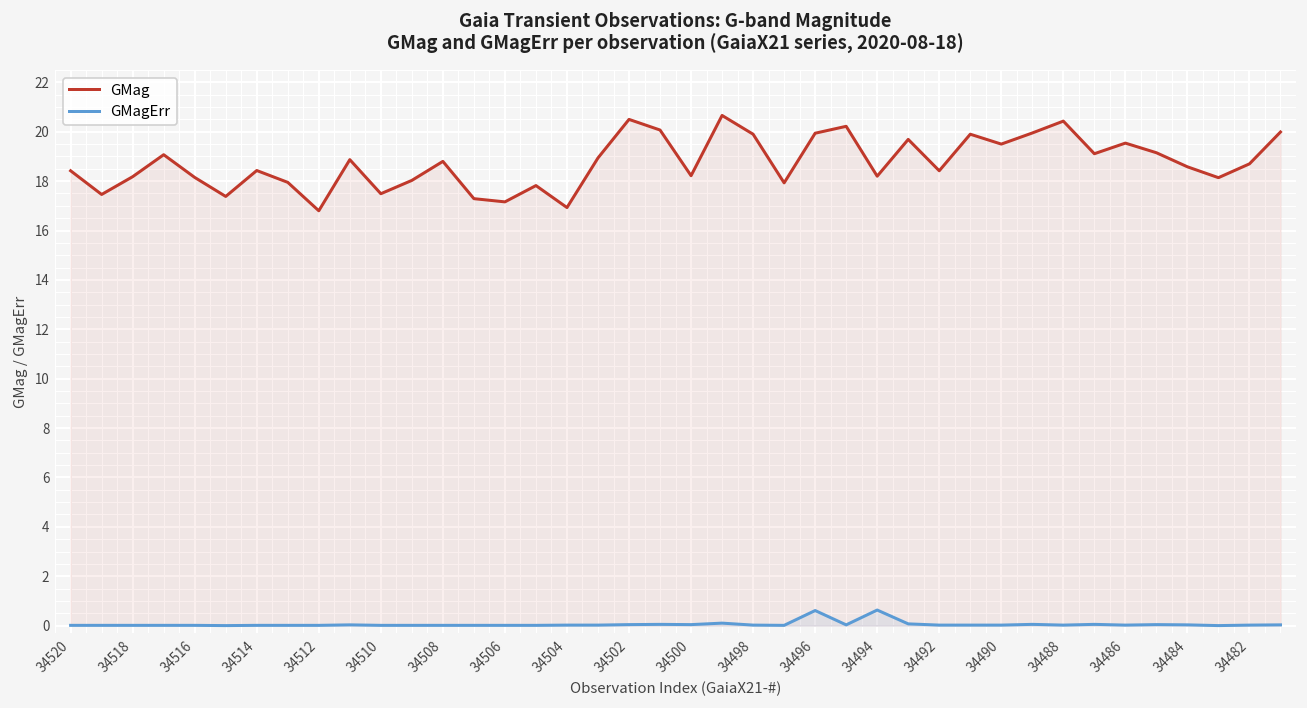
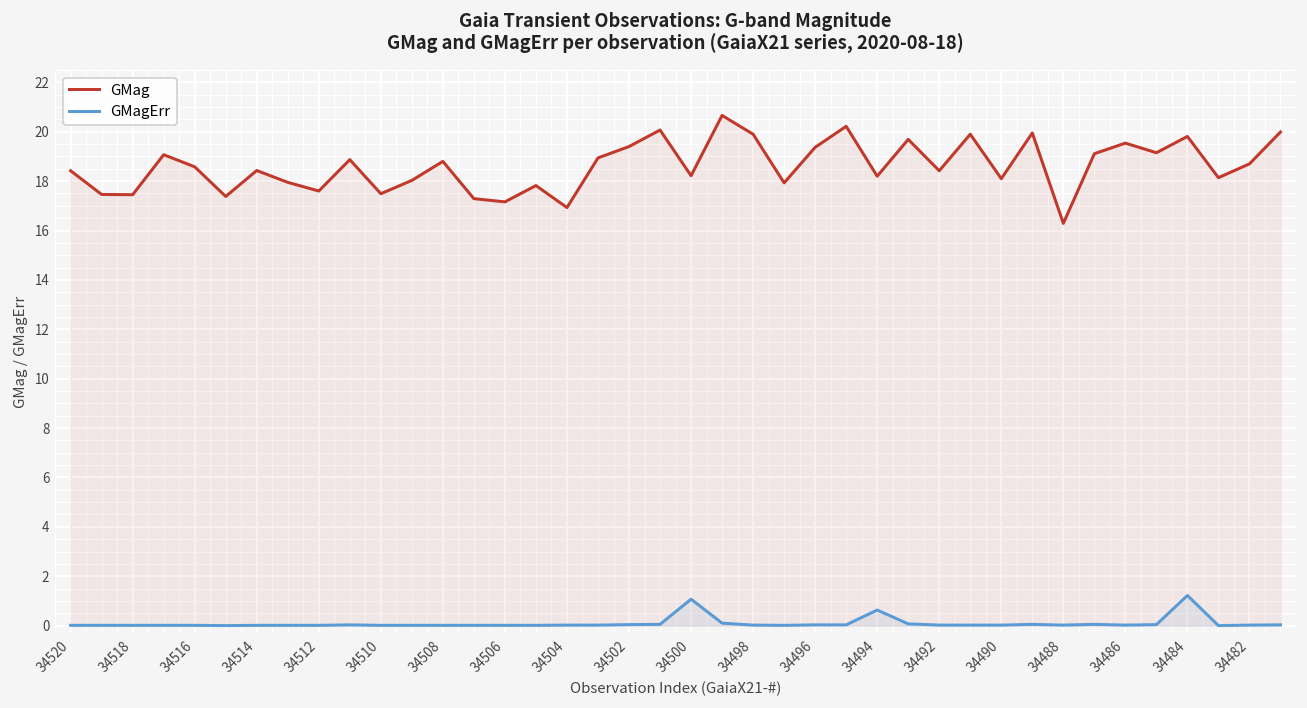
GMag, 34518: 18.2 -> 17.5
GMag, 34516: 18.2 -> 18.6
GMag, 34512: 16.8 -> 17.6
GMag, 34502: 20.5 -> 19.4
GMagErr, 34500: 0.0 -> 1.1
GMag, 34496: 19.9 -> 19.4
GMagErr, 34496: 0.6 -> 0.0
GMag, 34490: 19.5 -> 18.1
GMag, 34488: 20.4 -> 16.3
GMag, 34484: 18.6 -> 19.8
GMagErr, 34484: 0.0 -> 1.2
